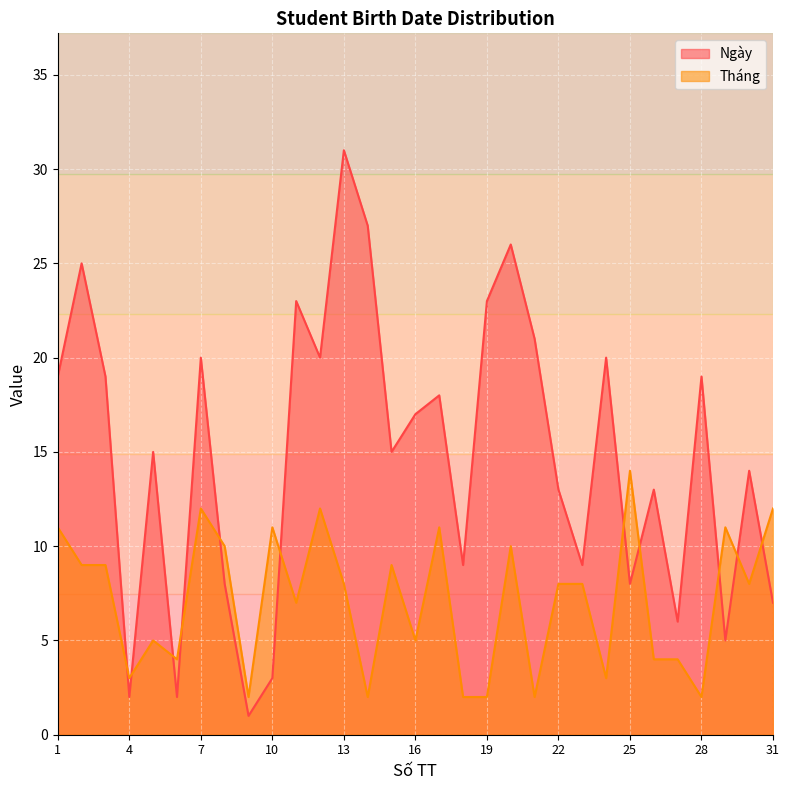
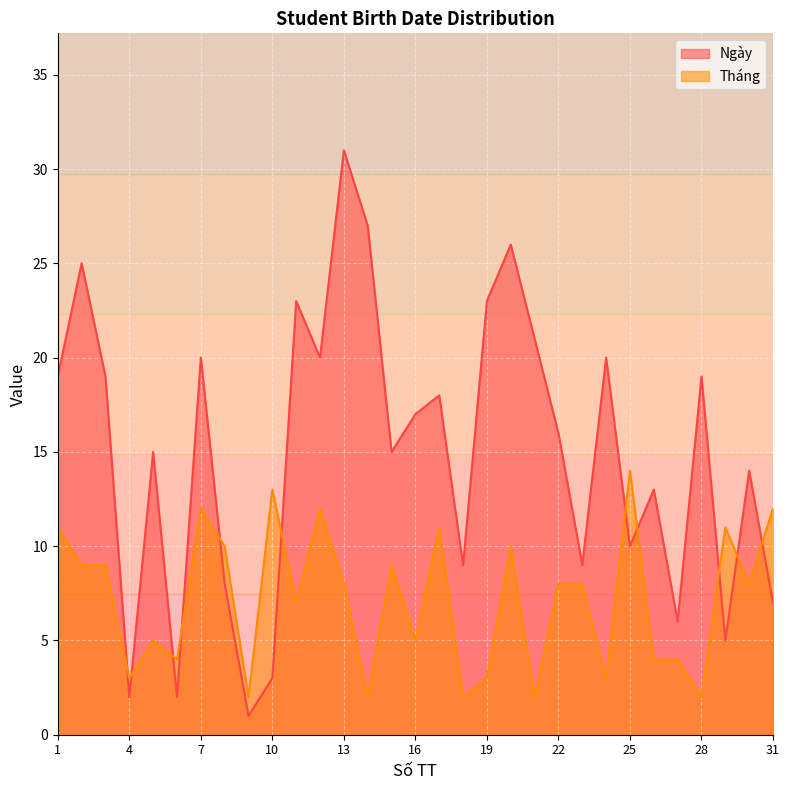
Tháng, 10: 11 -> 13
Tháng, 19: 2 -> 3
Ngày, 22: 13 -> 16
Ngày, 25: 8 -> 10
